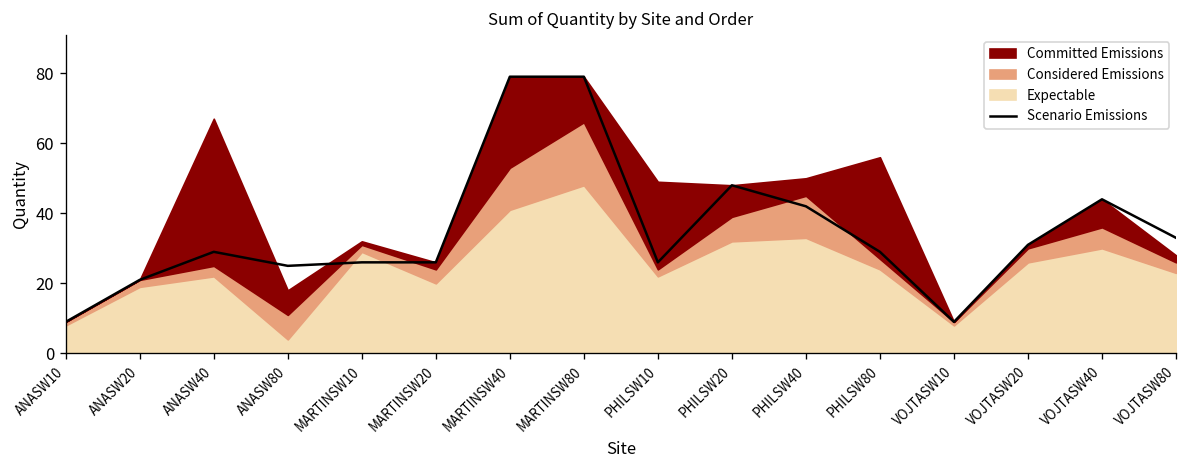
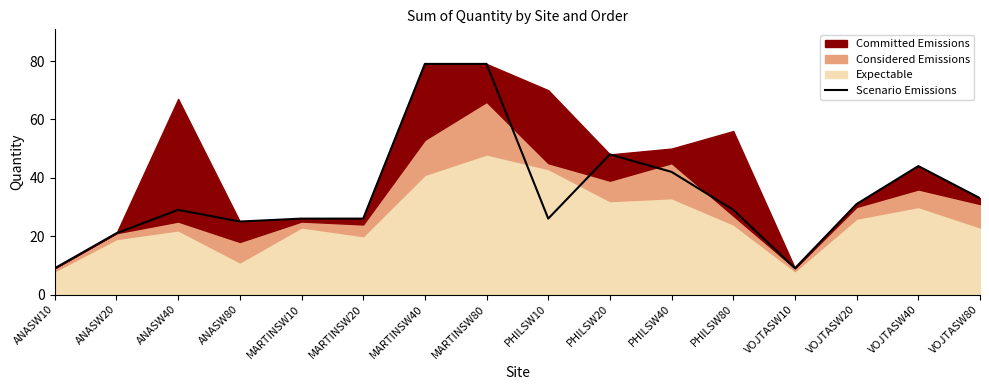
Expectable, ANASW80: 4 -> 11
Expectable, MARTINSW10: 29 -> 23
Expectable, PHILSW10: 22 -> 43
Considered Emissions, VOJTASW80: 3 -> 8
